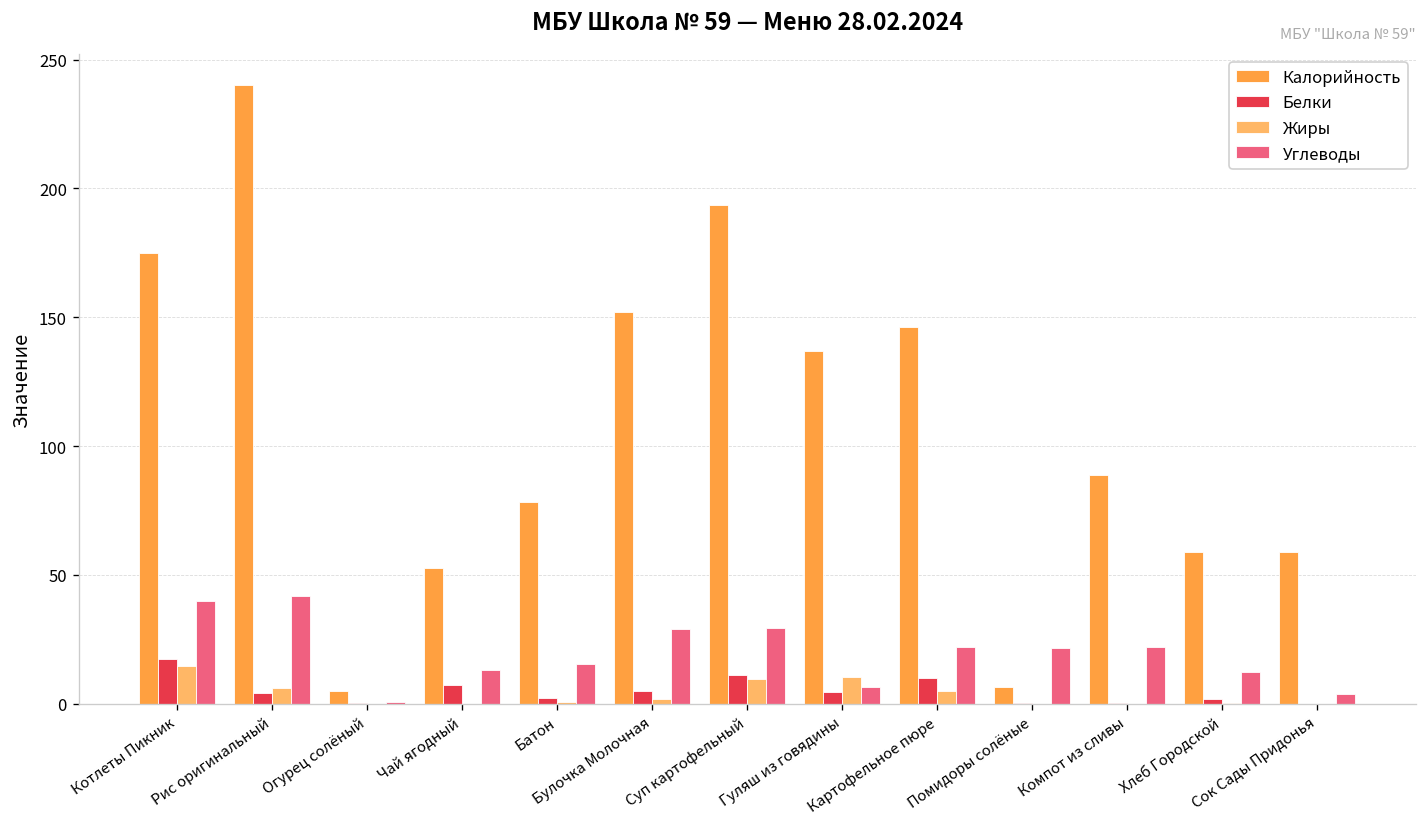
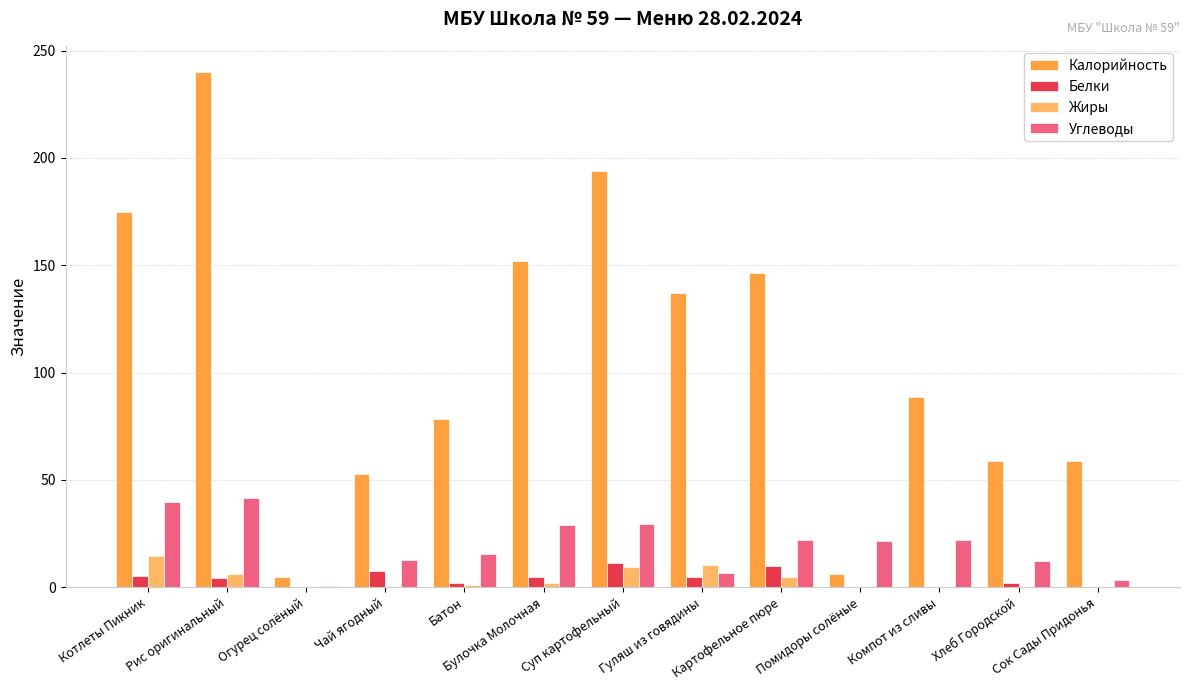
Белки, Котлеты Пикник: 17 -> 5
